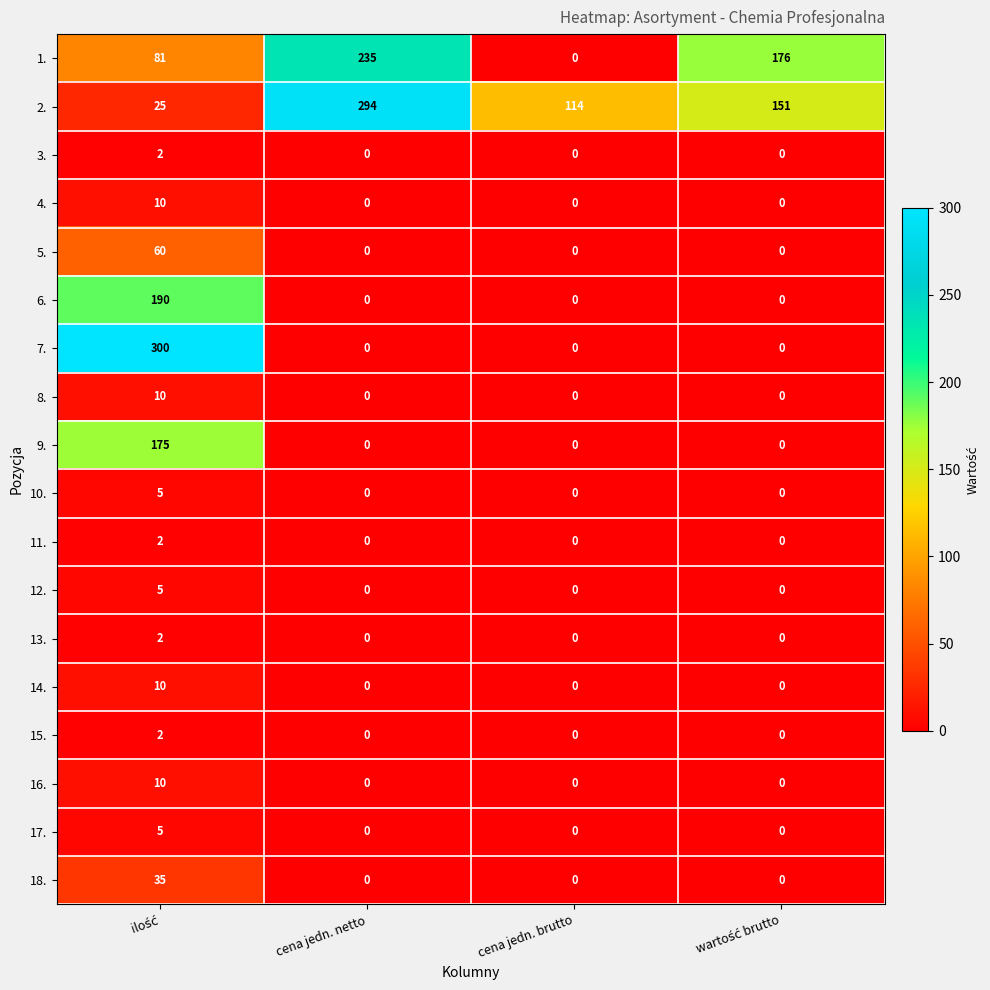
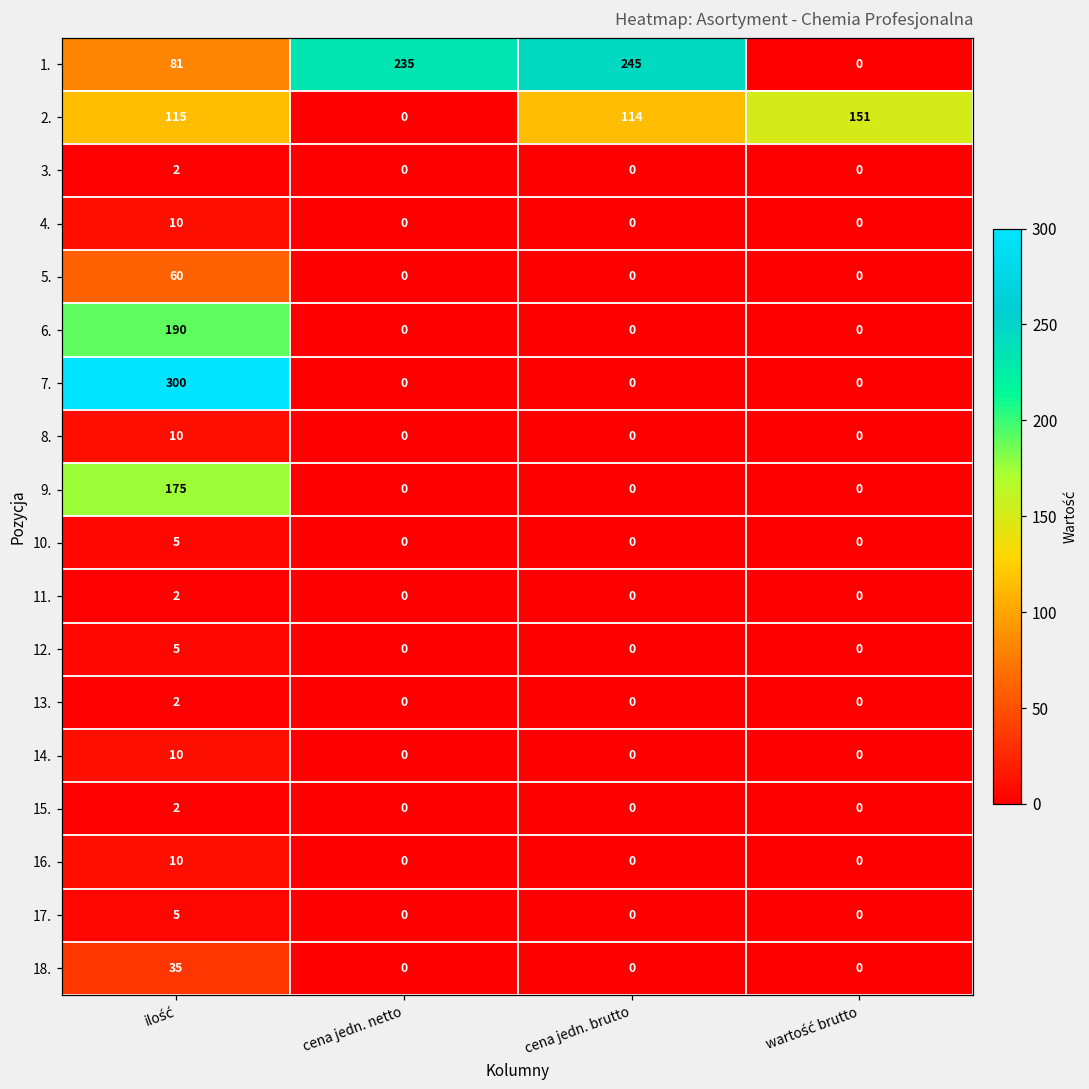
1., cena jedn. brutto: 0 -> 245
1., wartość brutto: 176 -> 0
2., ilość: 25 -> 115
2., cena jedn. netto: 294 -> 0
